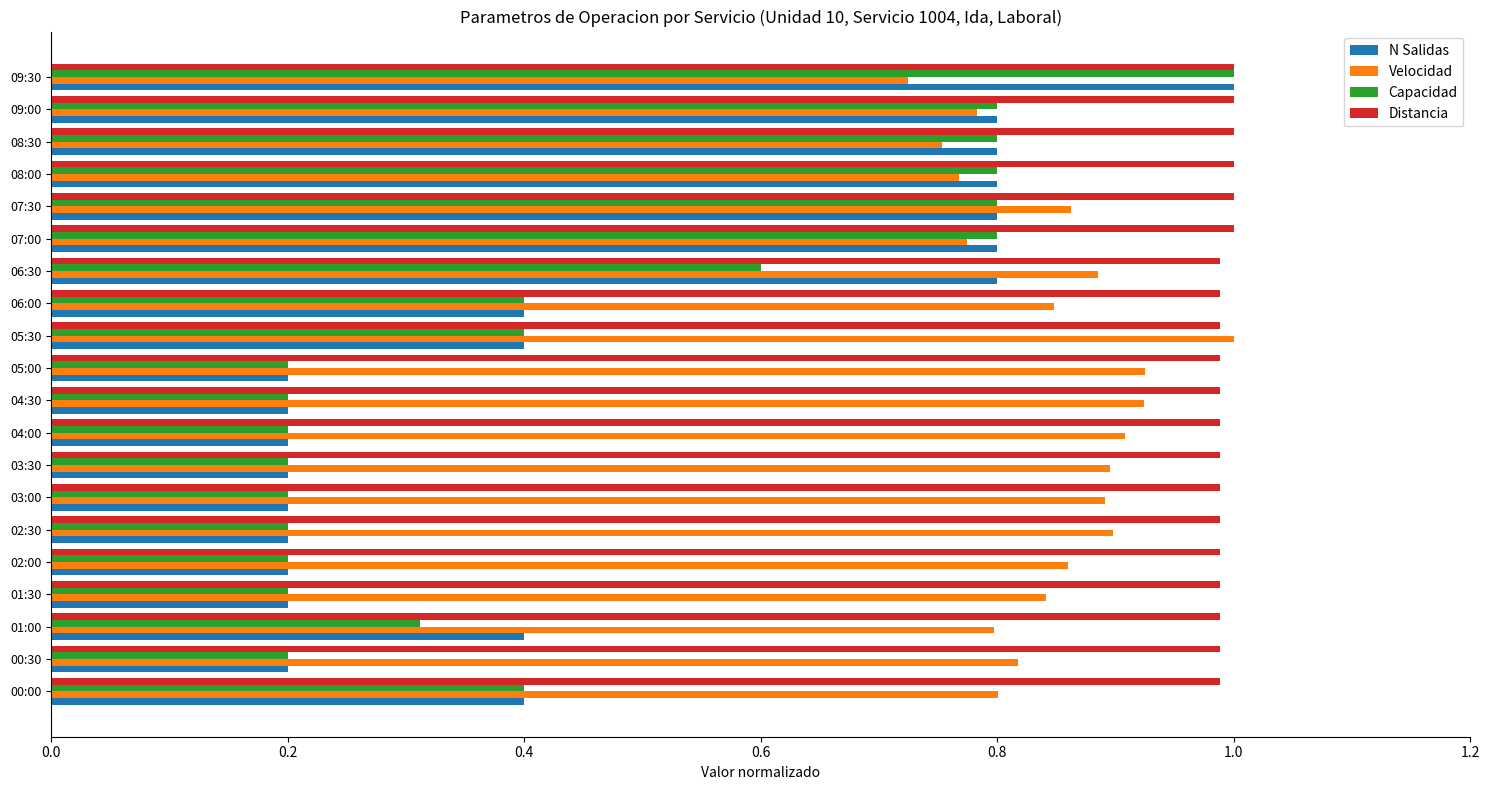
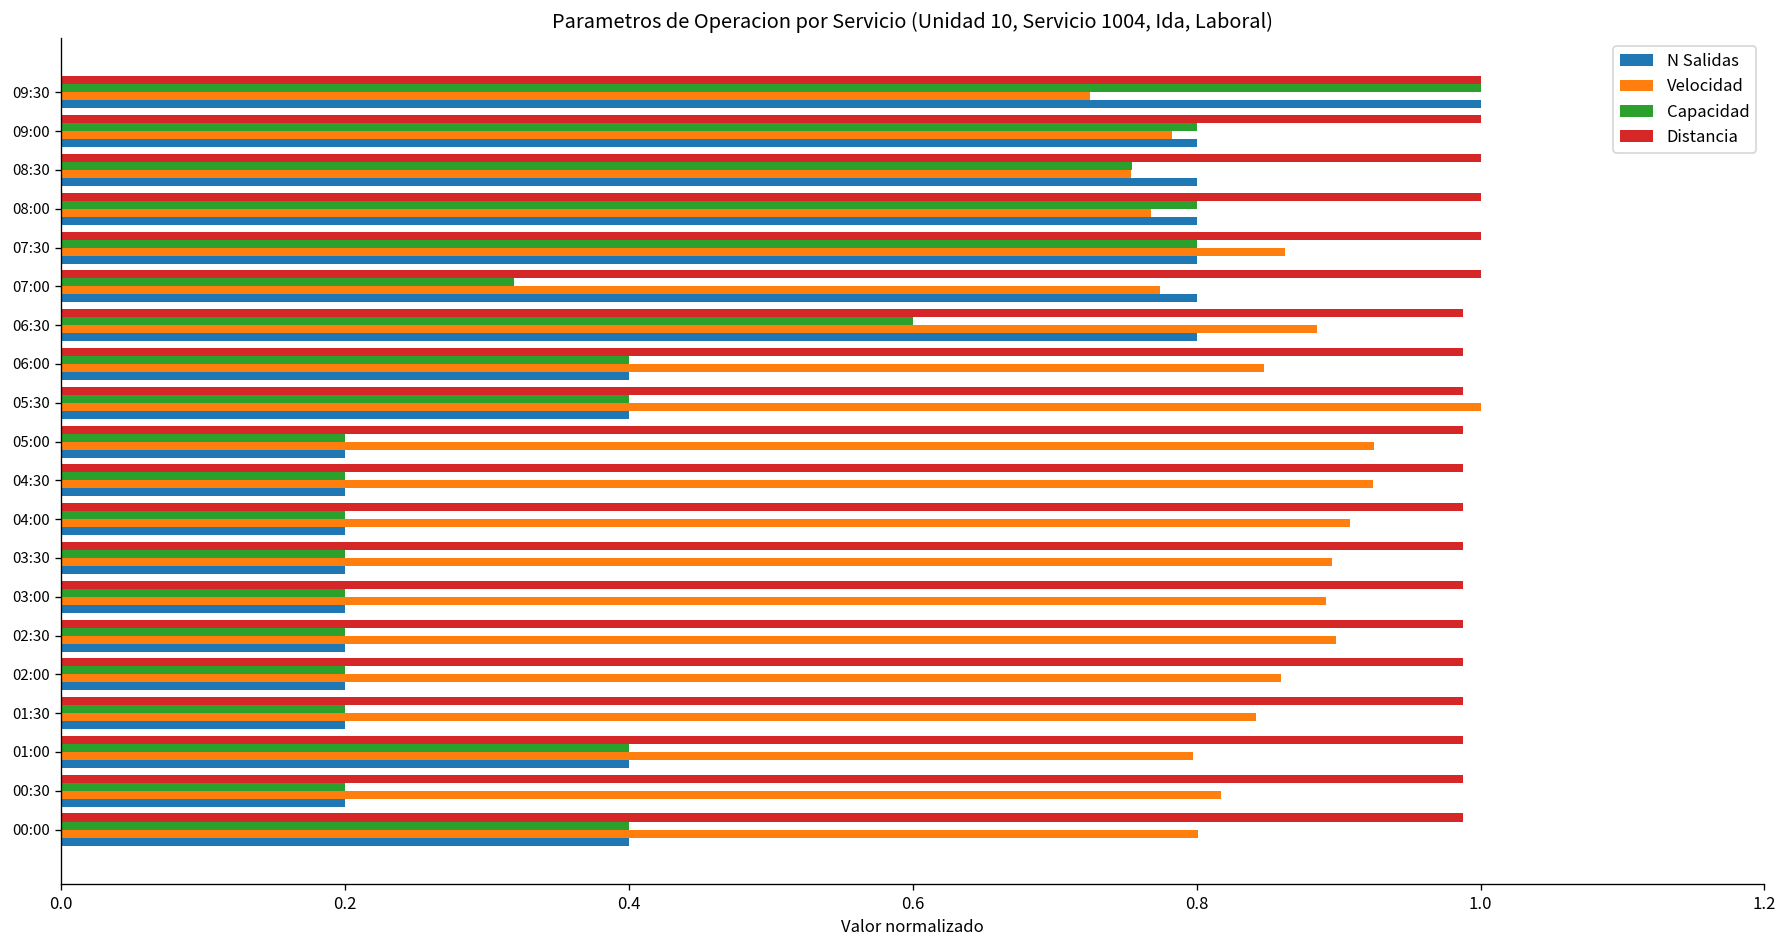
Capacidad, 08:30: 0.800 -> 0.755
Capacidad, 07:00: 0.800 -> 0.319
Capacidad, 01:00: 0.312 -> 0.400
